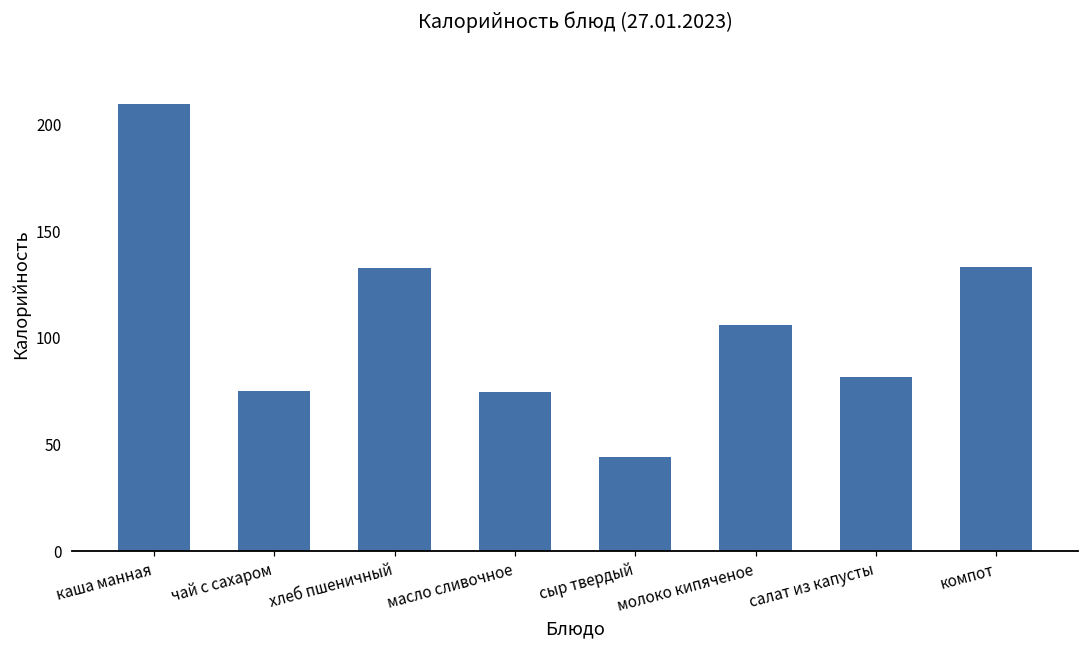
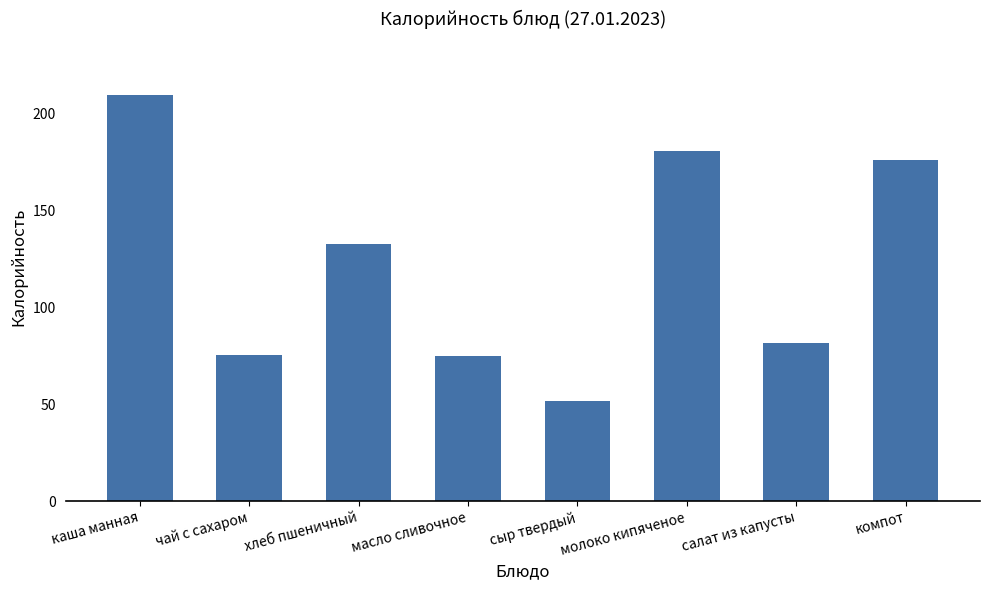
сыр твердый: 44 -> 51
молоко кипяченое: 106 -> 181
компот: 133 -> 176
